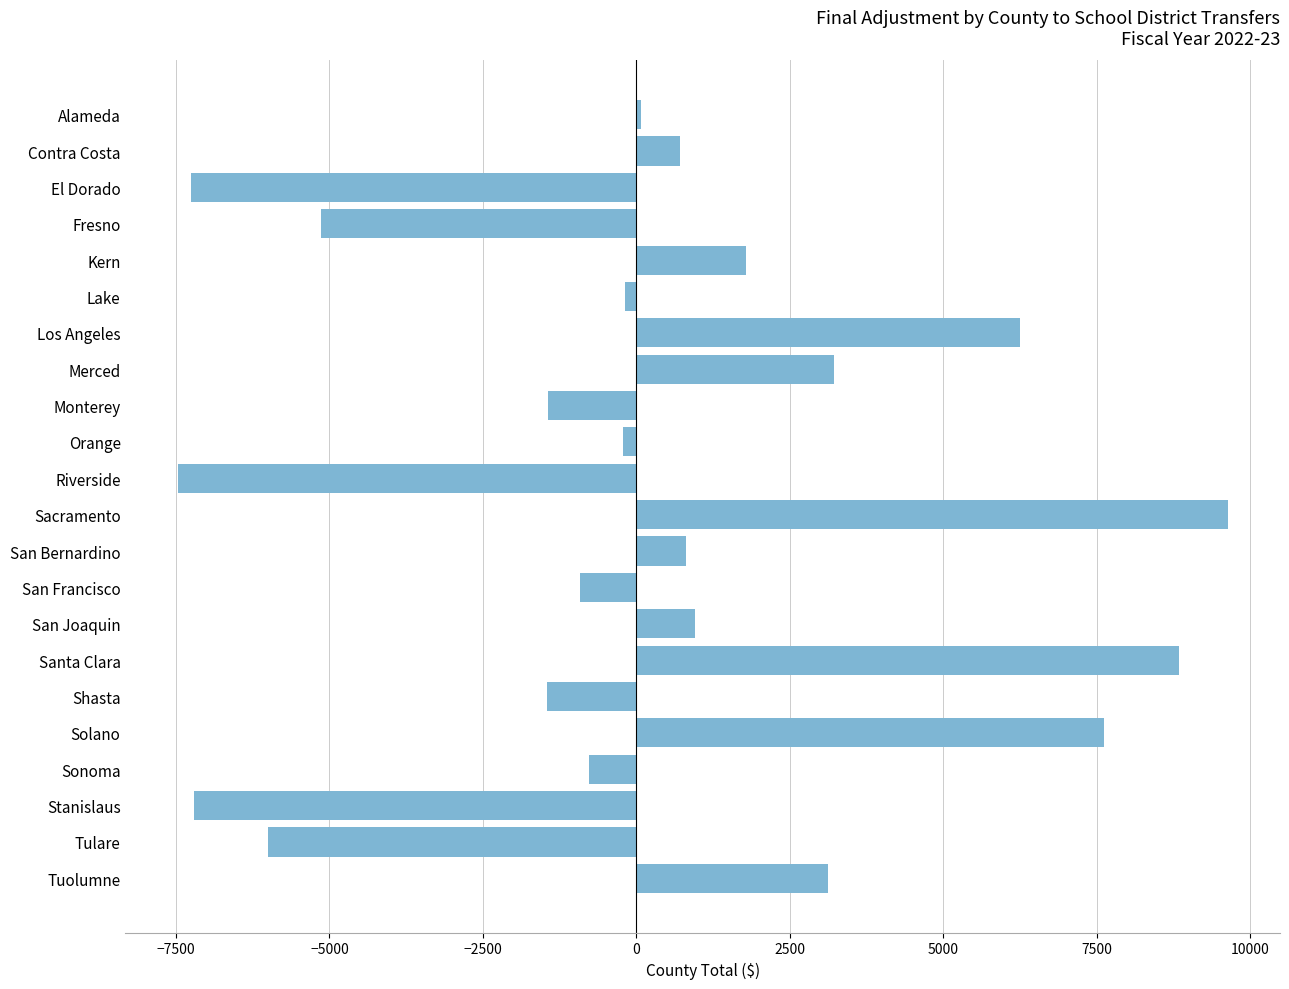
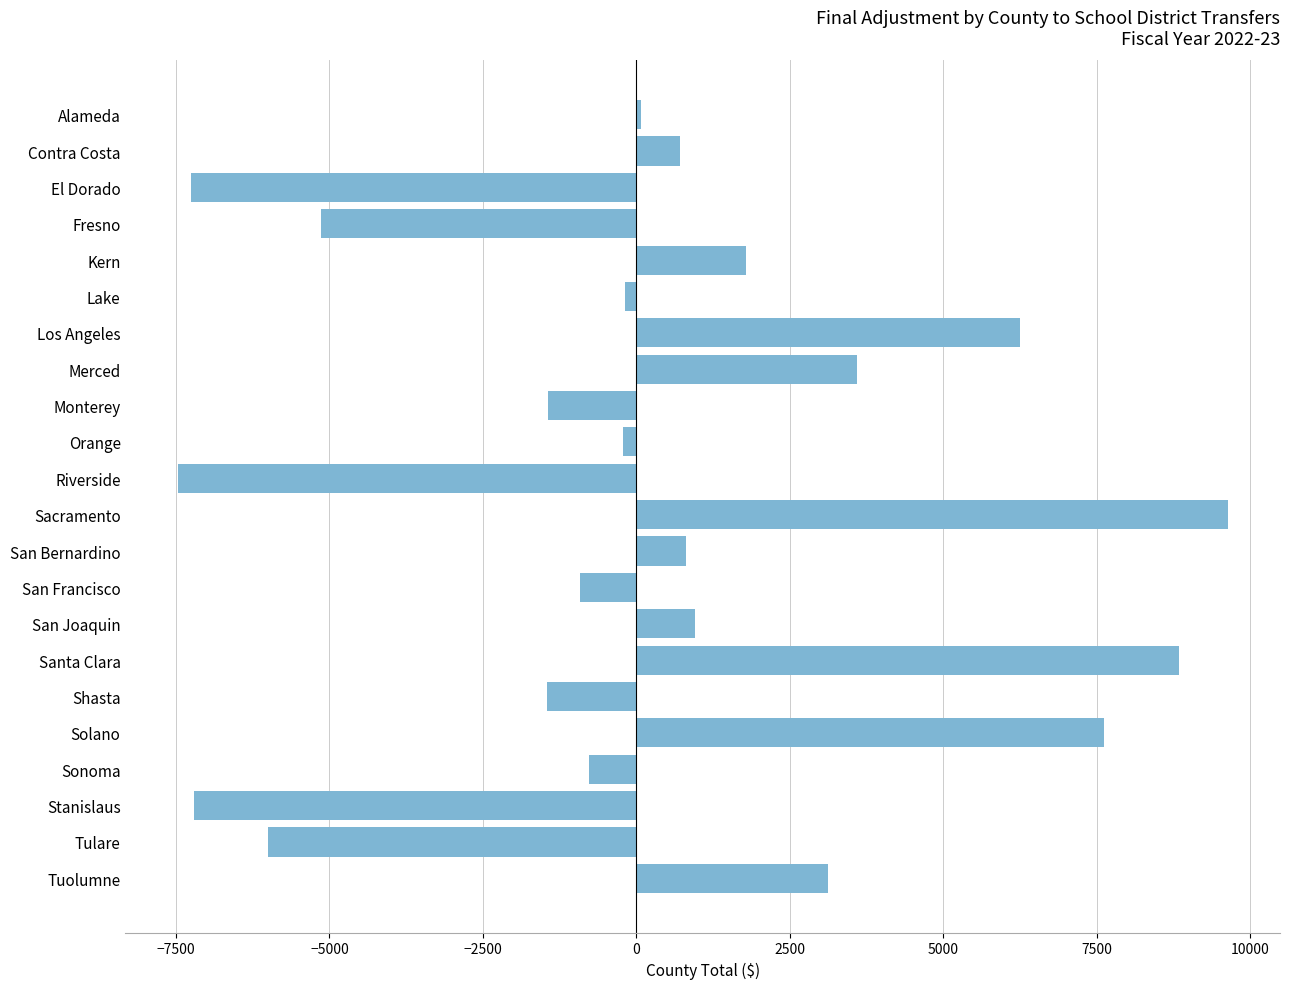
Merced: 3200 -> 3600
